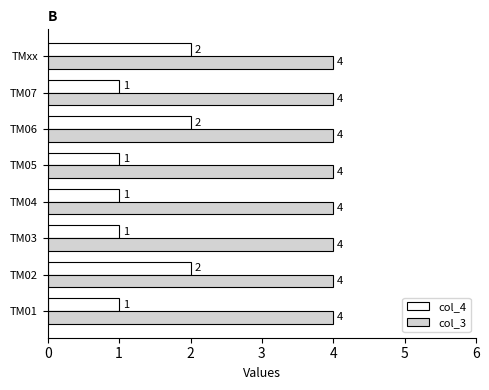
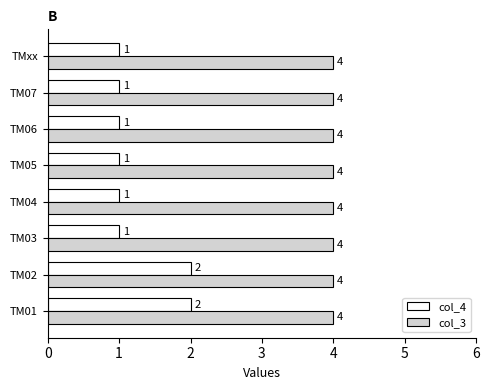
col_4, TMxx: 2 -> 1
col_4, TM06: 2 -> 1
col_4, TM01: 1 -> 2
